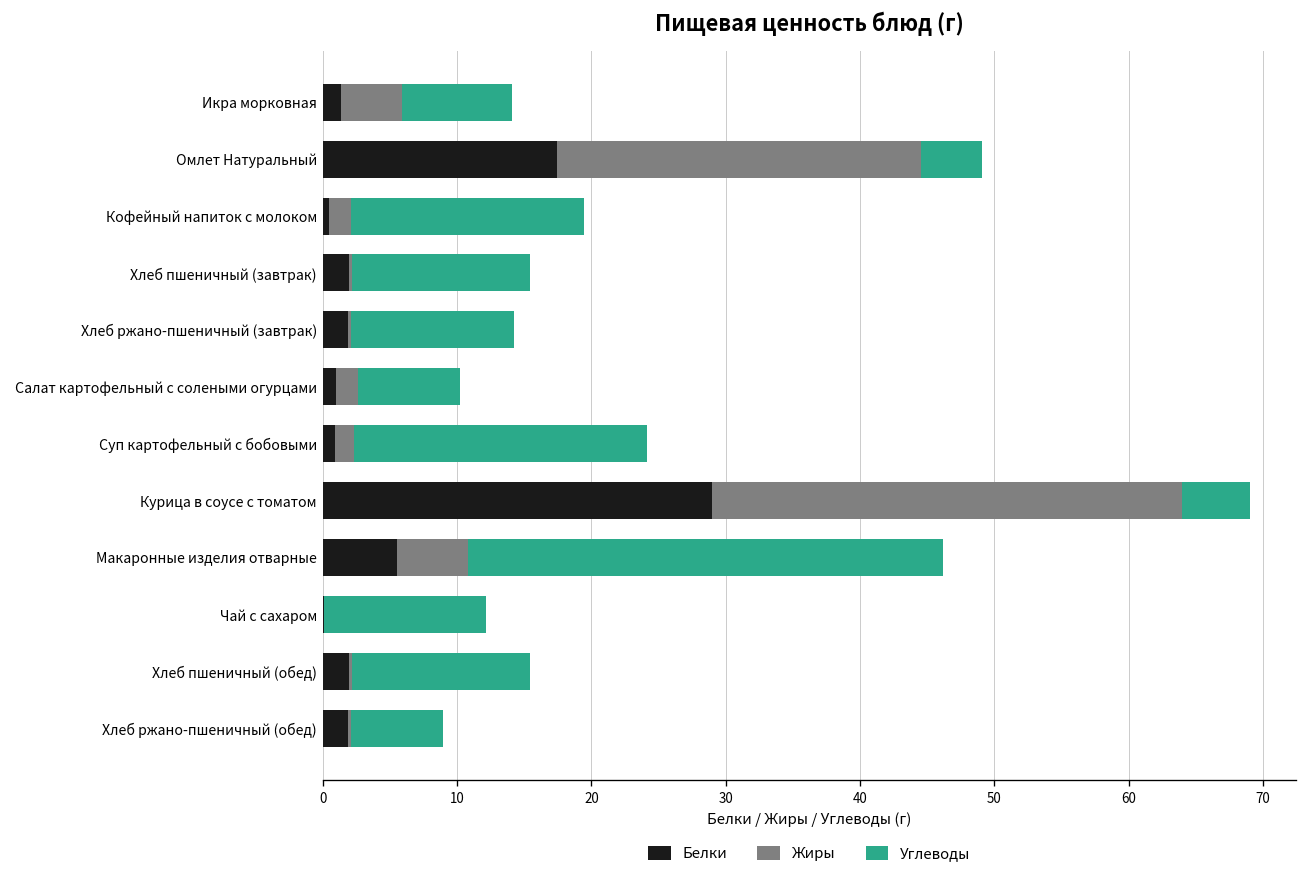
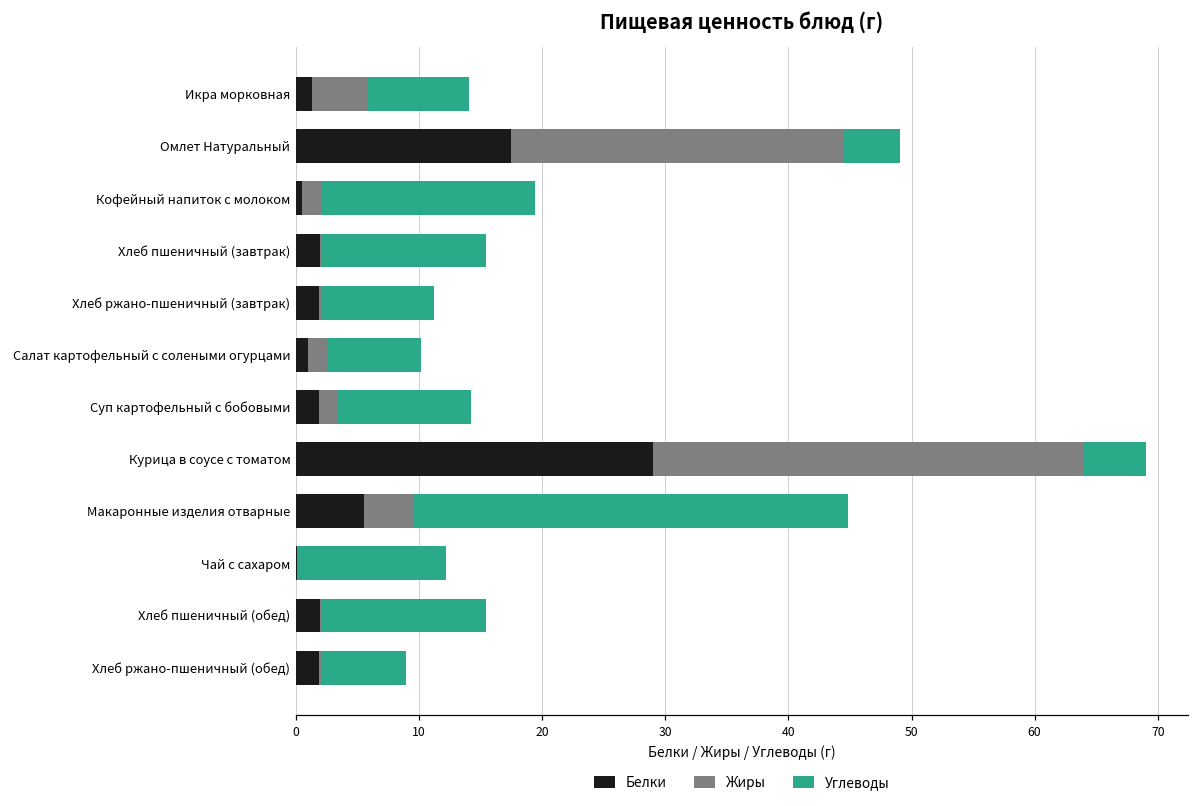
Углеводы, Хлеб ржано-пшеничный (завтрак): 12.1 -> 9.1
Белки, Суп картофельный с бобовыми: 0.9 -> 1.9
Углеводы, Суп картофельный с бобовыми: 21.8 -> 10.9
Жиры, Макаронные изделия отварные: 5.3 -> 4.0
